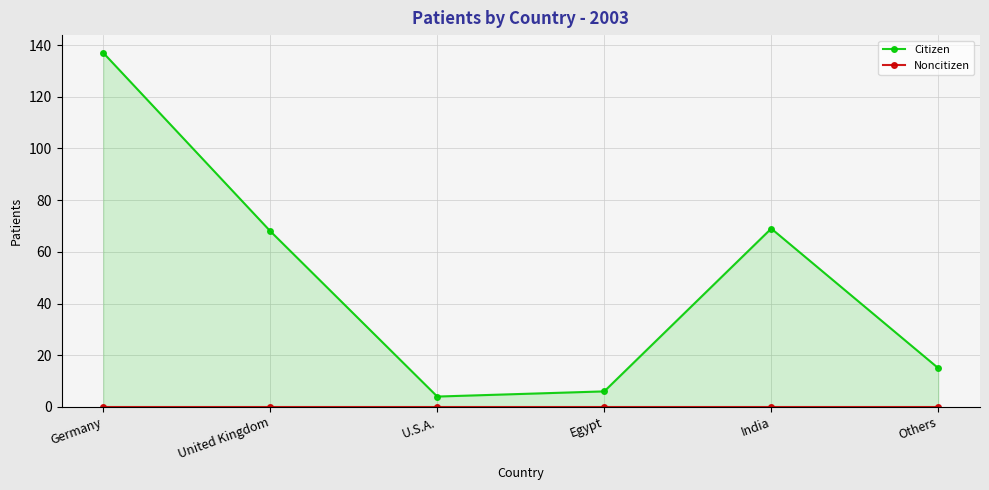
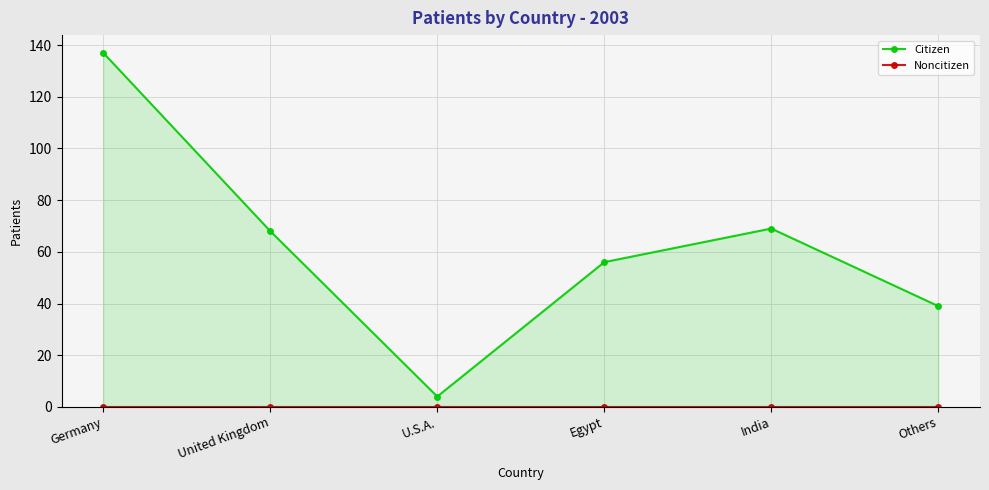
Citizen, Egypt: 6 -> 56
Citizen, Others: 15 -> 39
